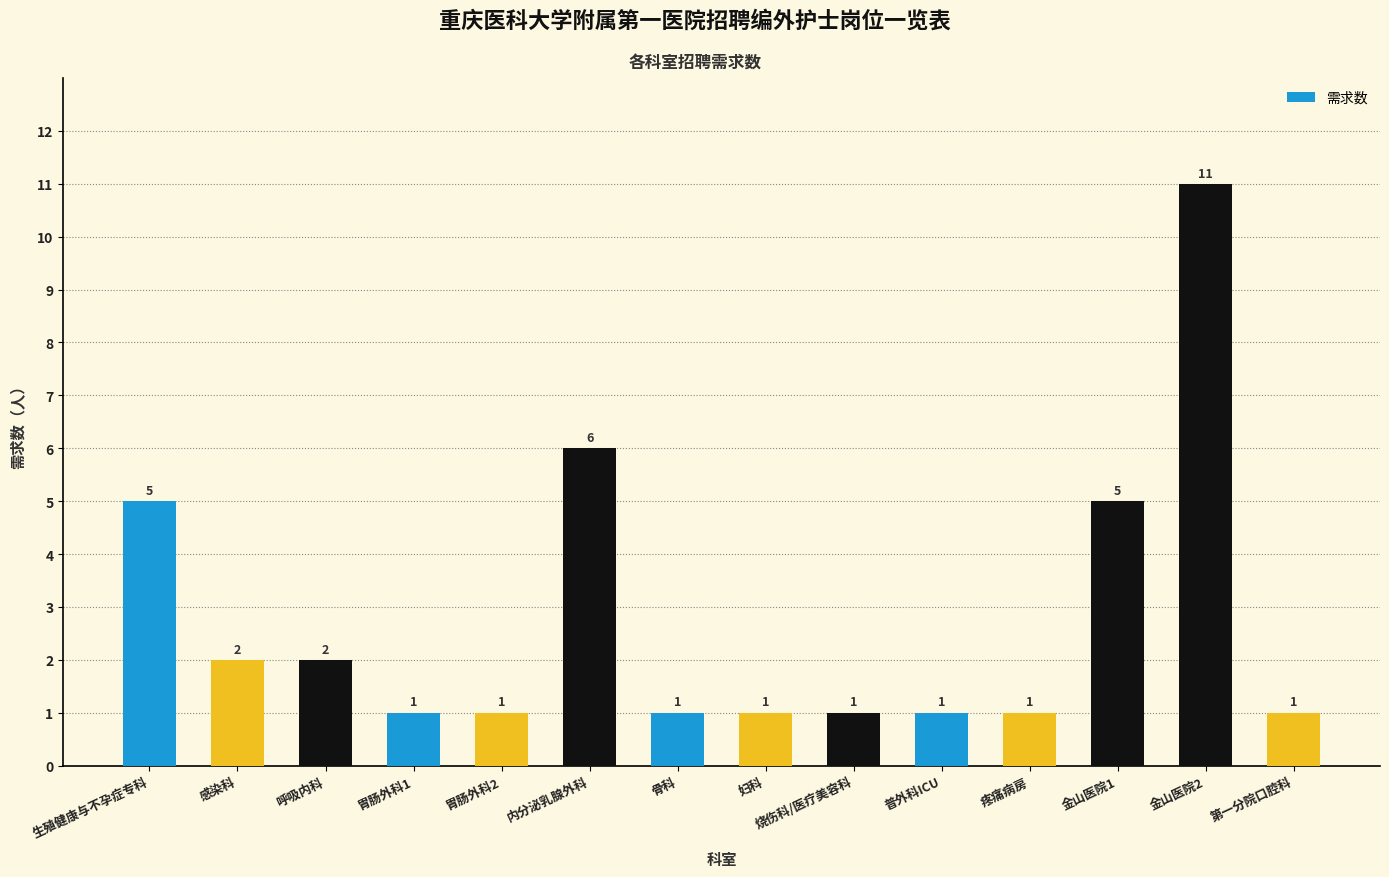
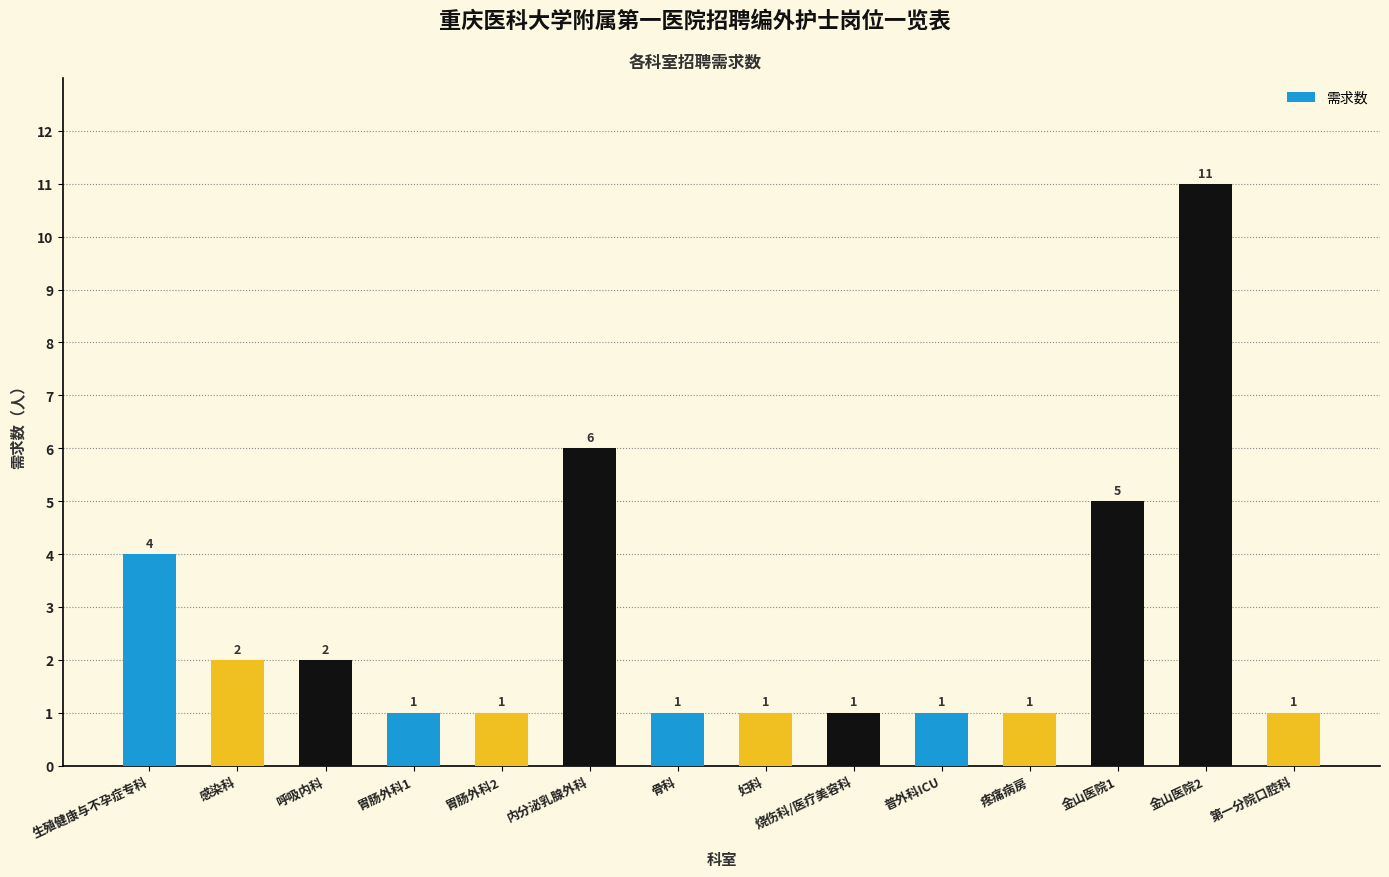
生殖健康与不孕症专科: 5 -> 4
